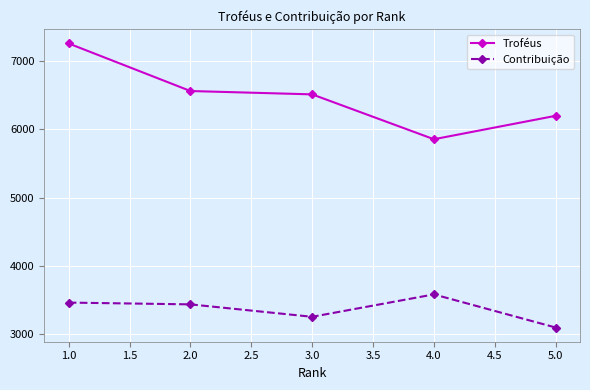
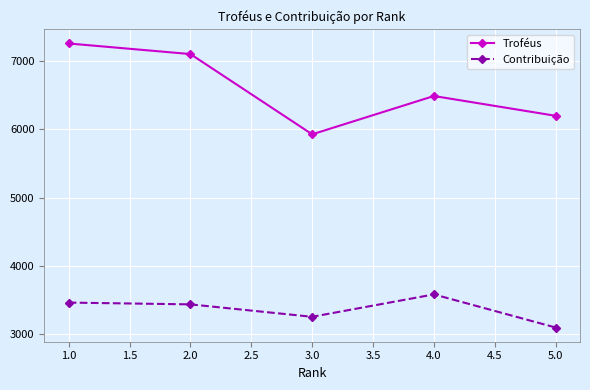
Troféus, 2.0: 6600 -> 7100
Troféus, 3.0: 6500 -> 5900
Troféus, 4.0: 5900 -> 6500
